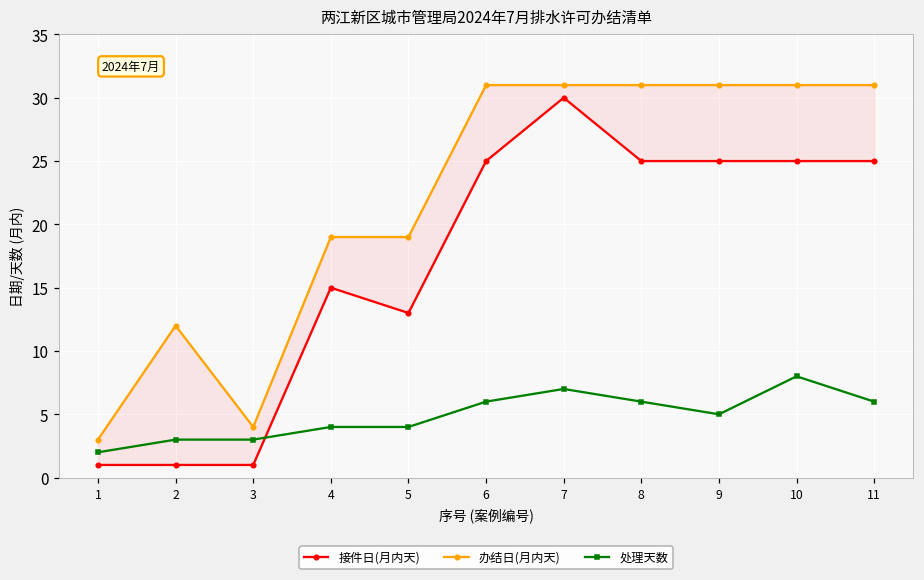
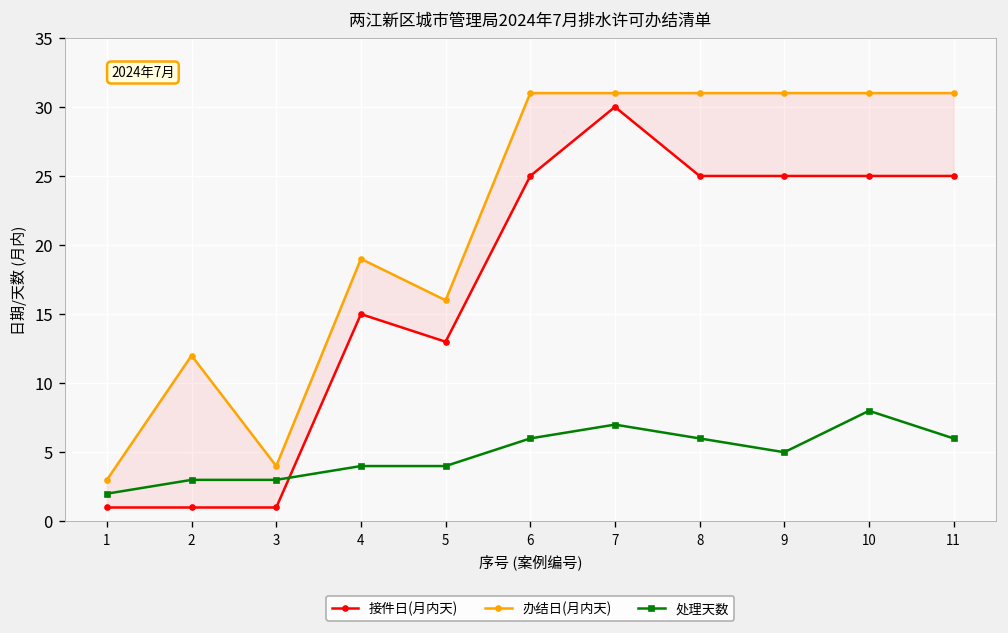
办结日(月内天), 5: 19 -> 16
